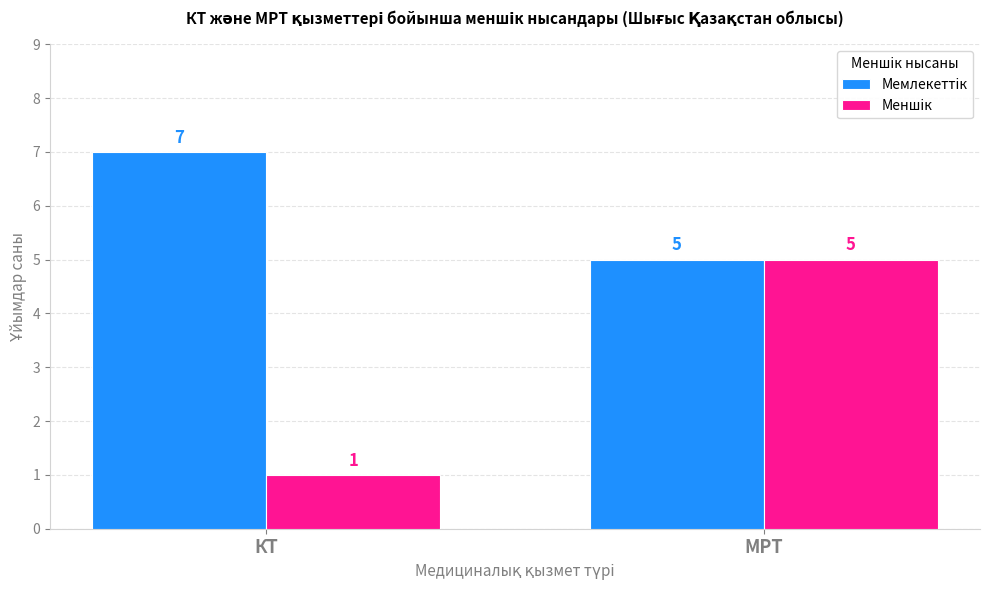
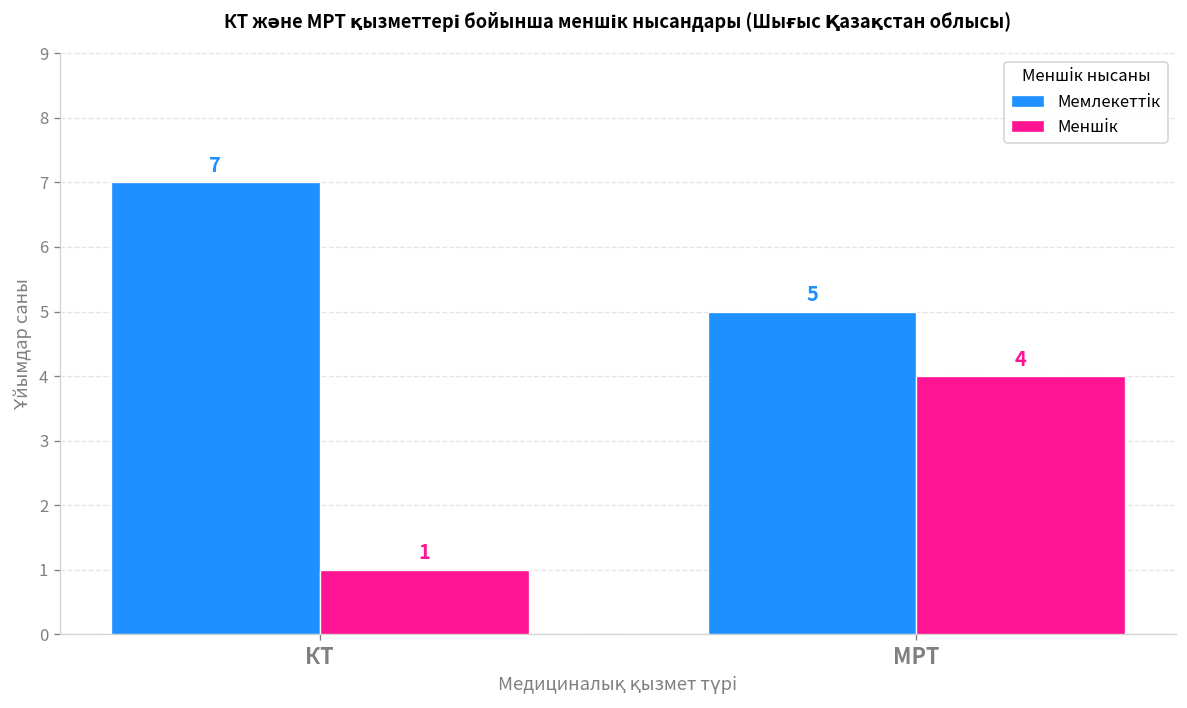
Меншік, МРТ: 5 -> 4
